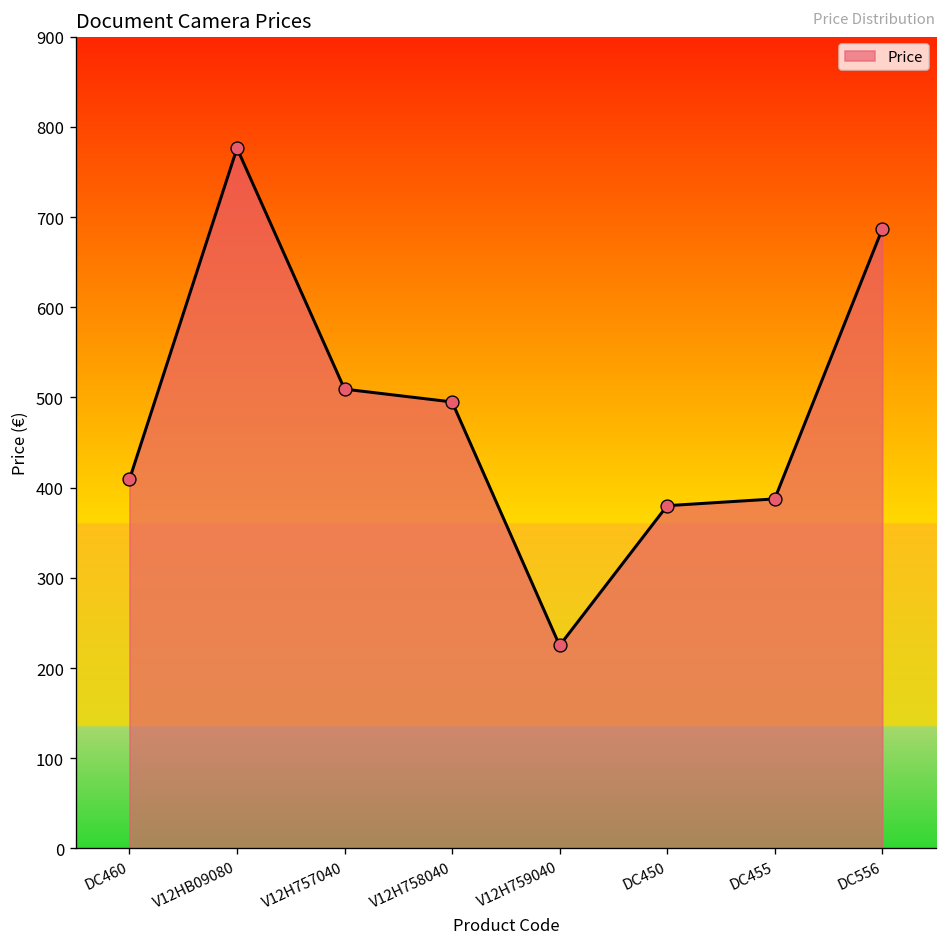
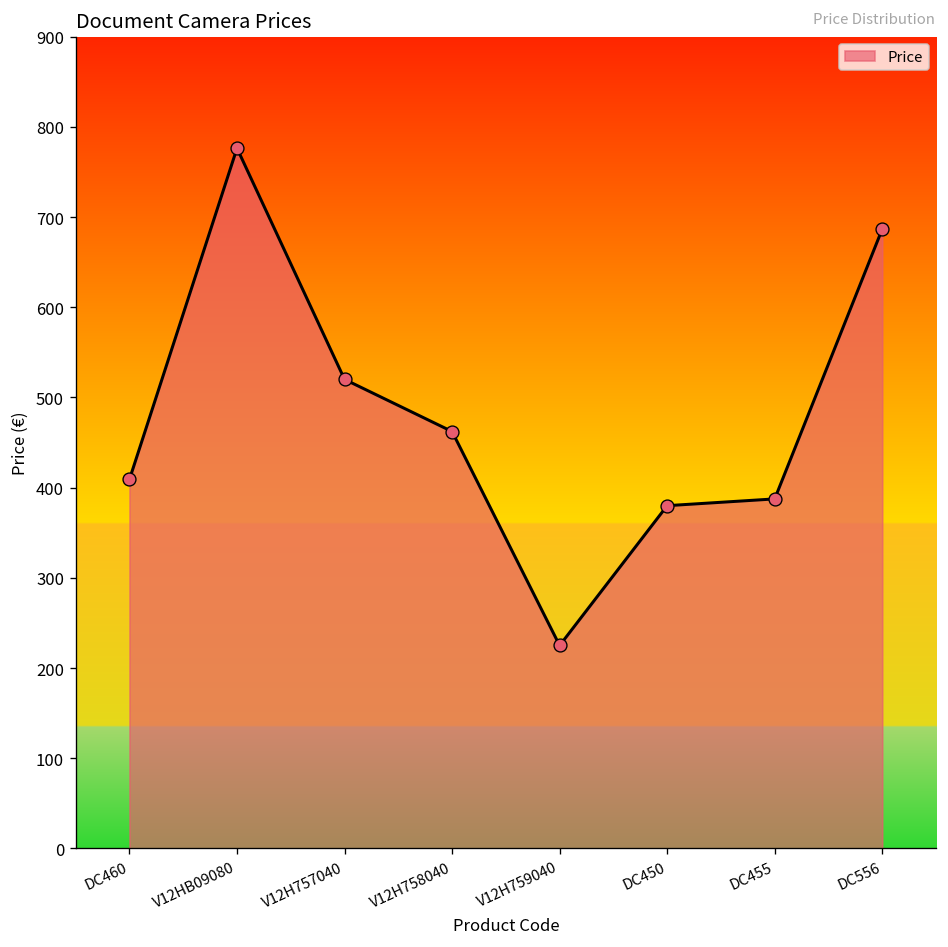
V12H757040: 510 -> 520
V12H758040: 500 -> 460
